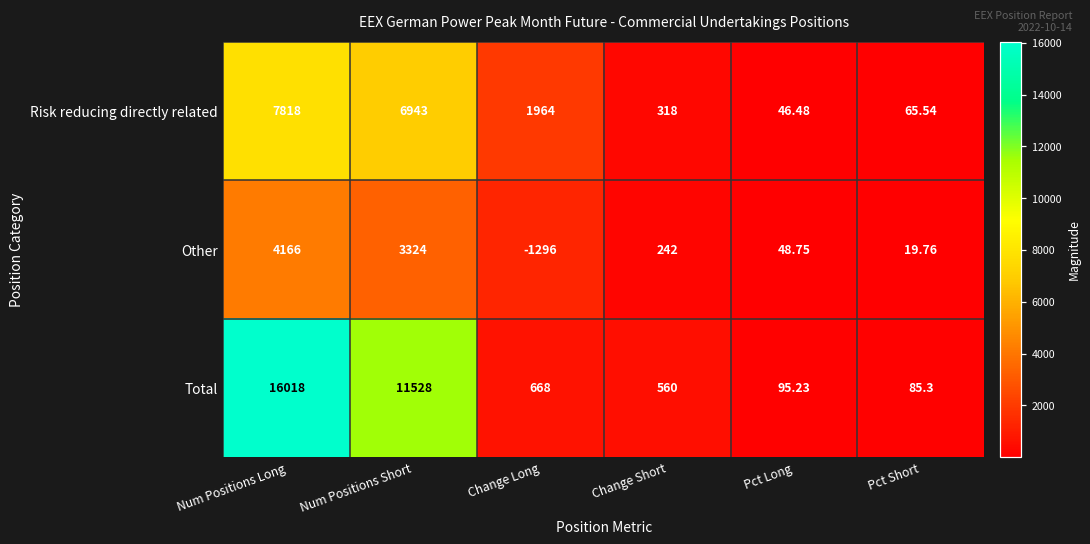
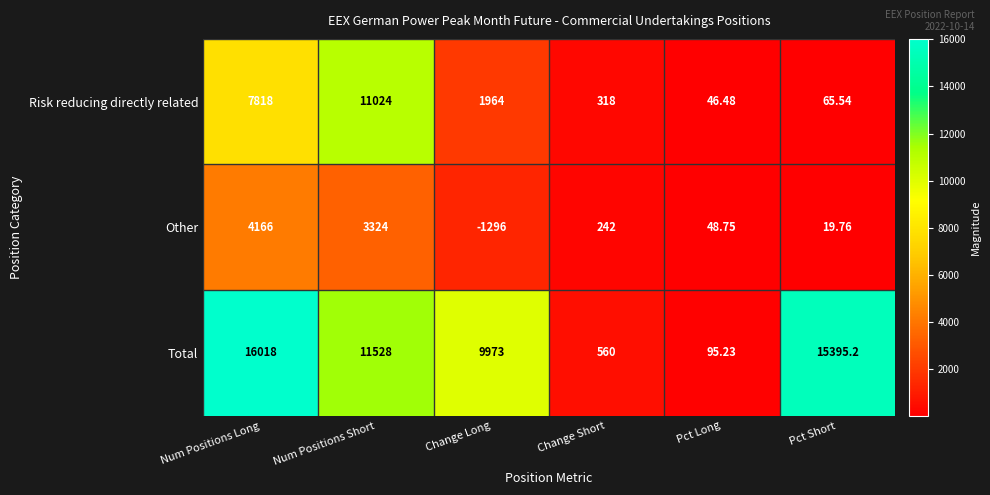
Risk reducing directly related, Num Positions Short: 6943 -> 11024
Total, Change Long: 668 -> 9973
Total, Pct Short: 85.3 -> 15395.2
